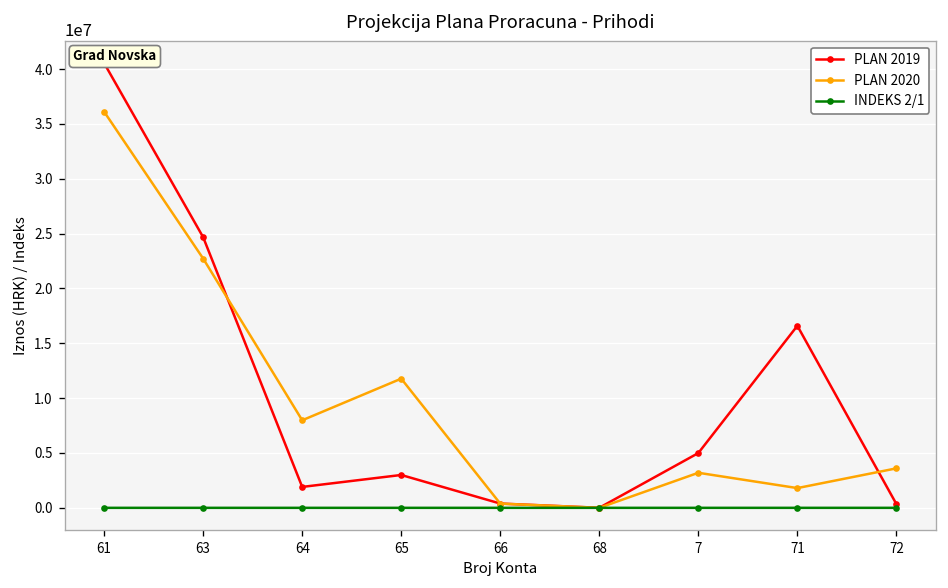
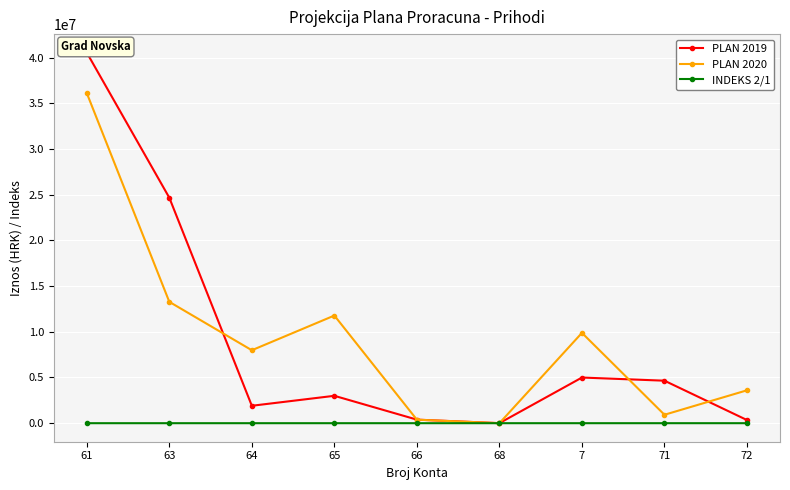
PLAN 2020, 63: 23000000 -> 13000000
PLAN 2020, 7: 3000000 -> 10000000
PLAN 2019, 71: 17000000 -> 5000000
PLAN 2020, 71: 2000000 -> 1000000
